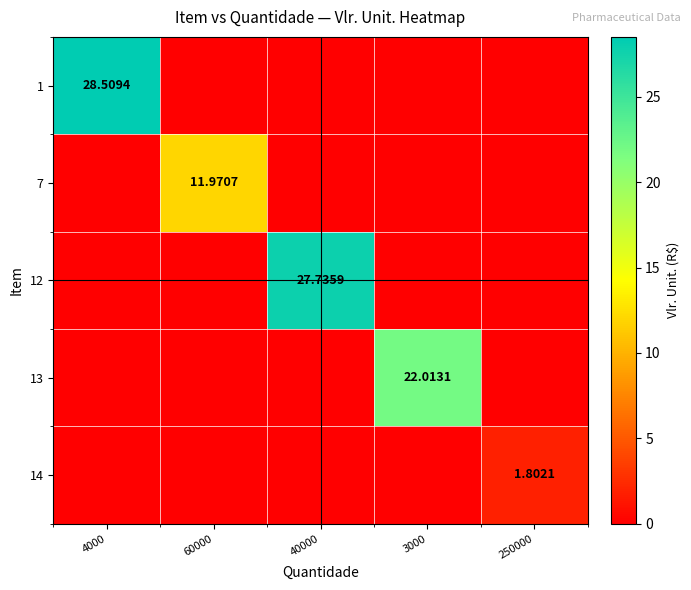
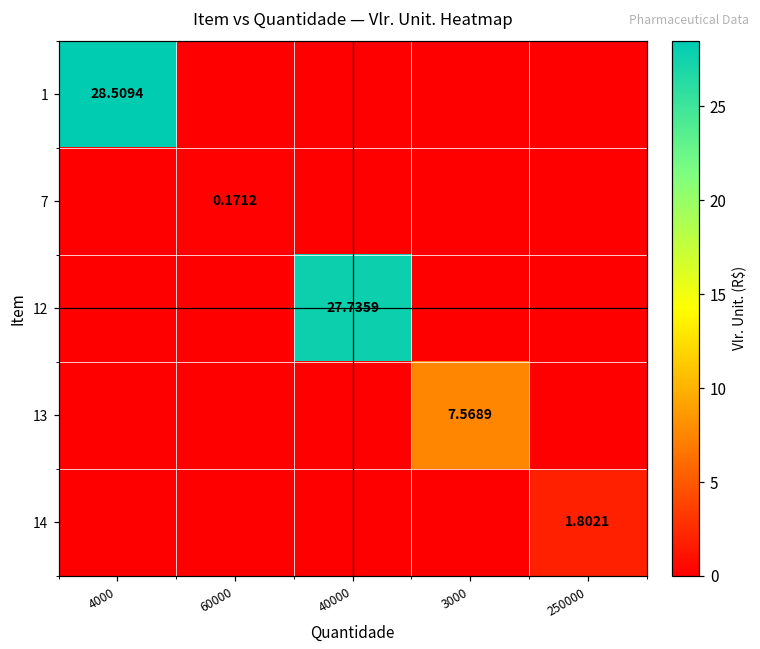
7, 60000: 11.9707 -> 0.1712
13, 3000: 22.0131 -> 7.5689
